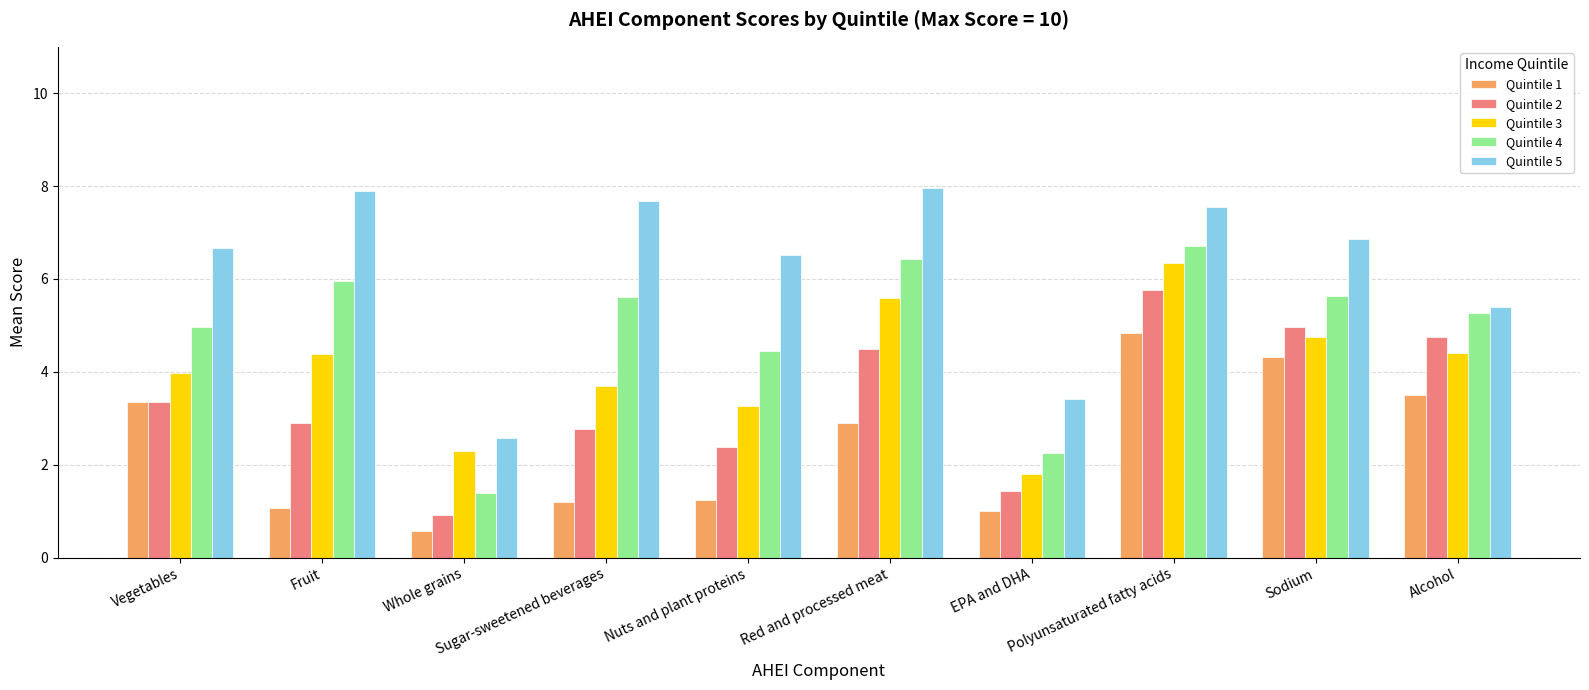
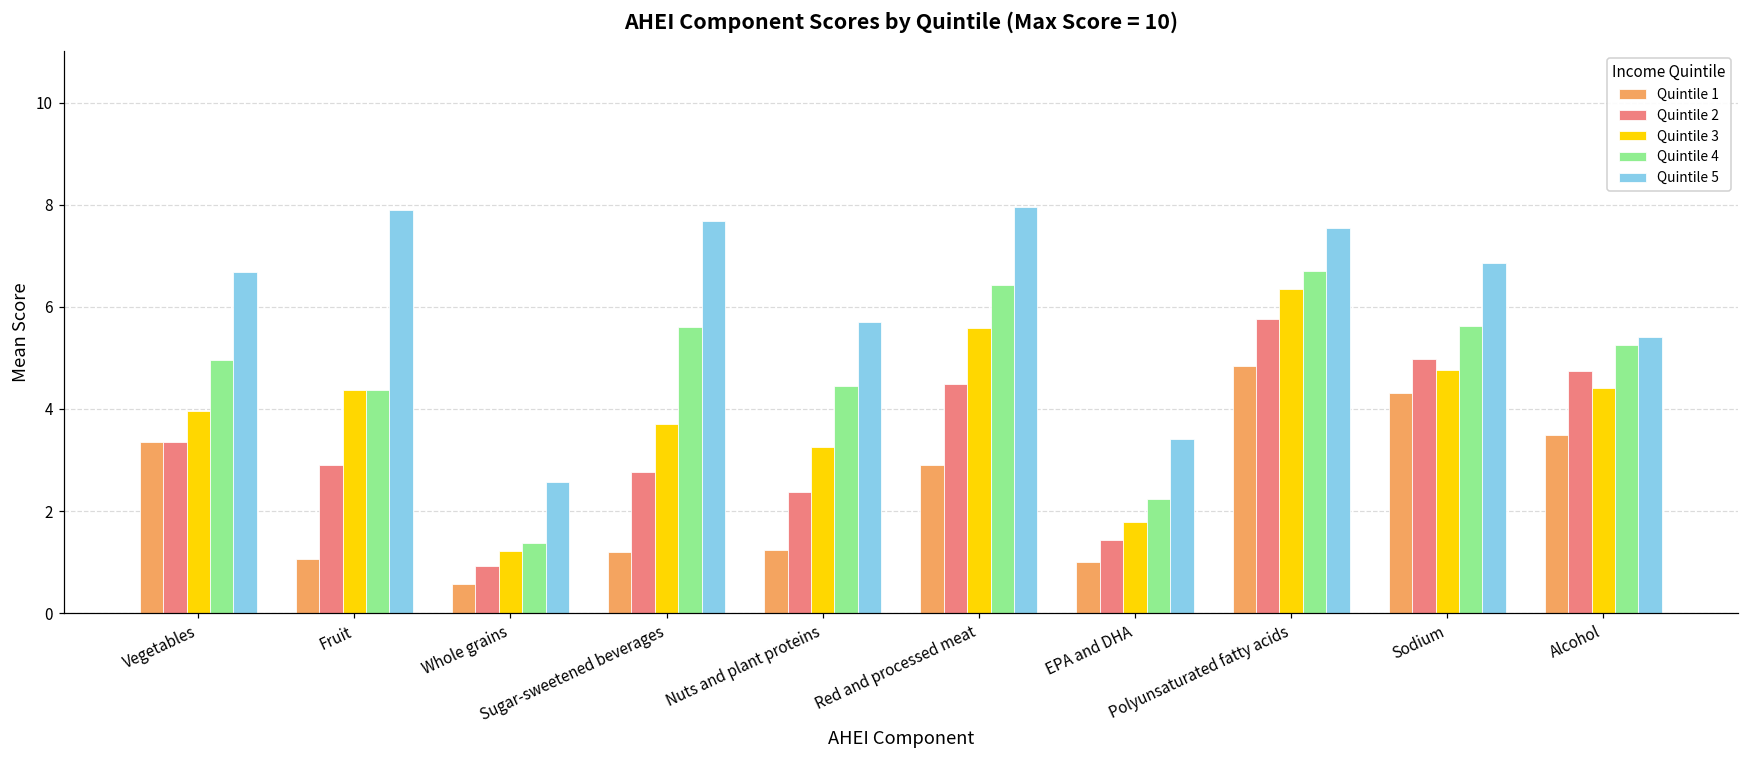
Quintile 4, Fruit: 5.9 -> 4.4
Quintile 3, Whole grains: 2.3 -> 1.2
Quintile 5, Nuts and plant proteins: 6.5 -> 5.7
